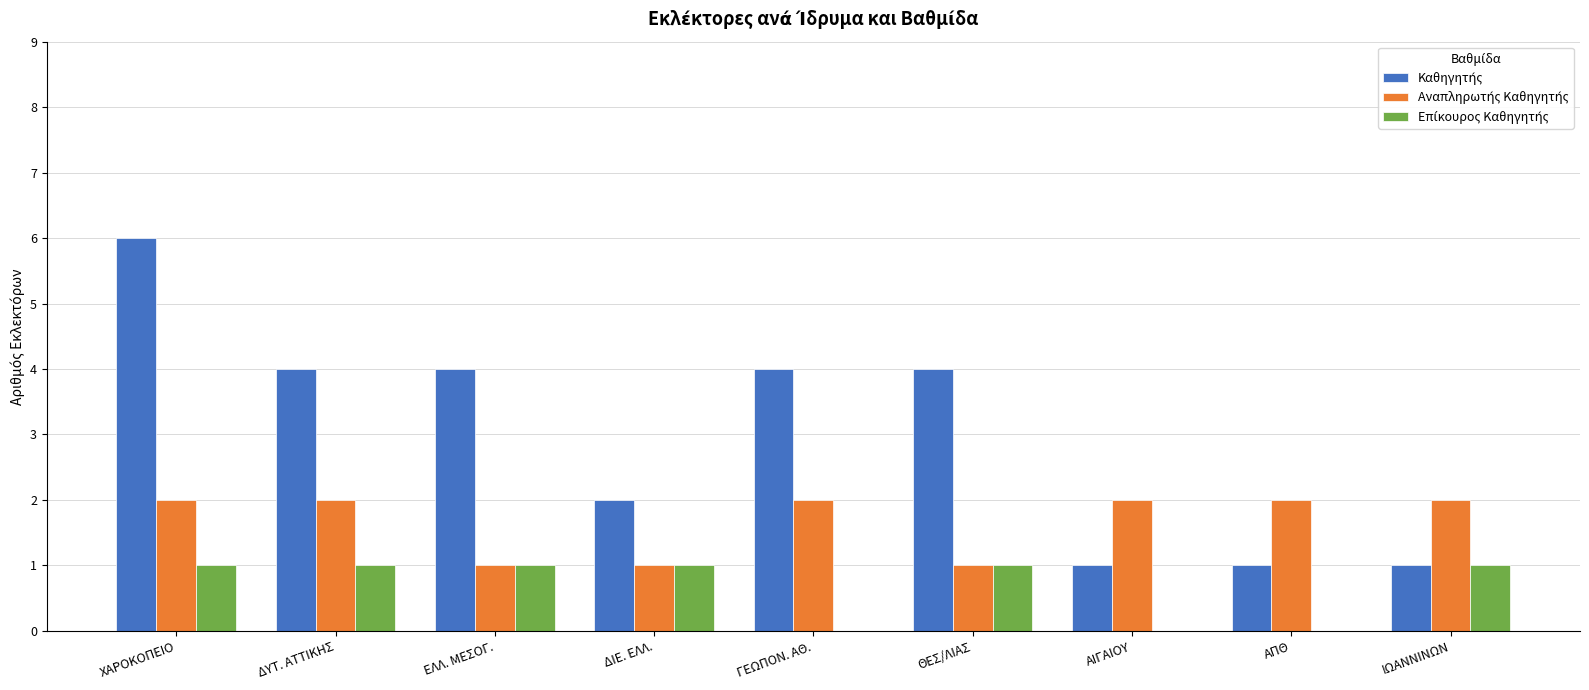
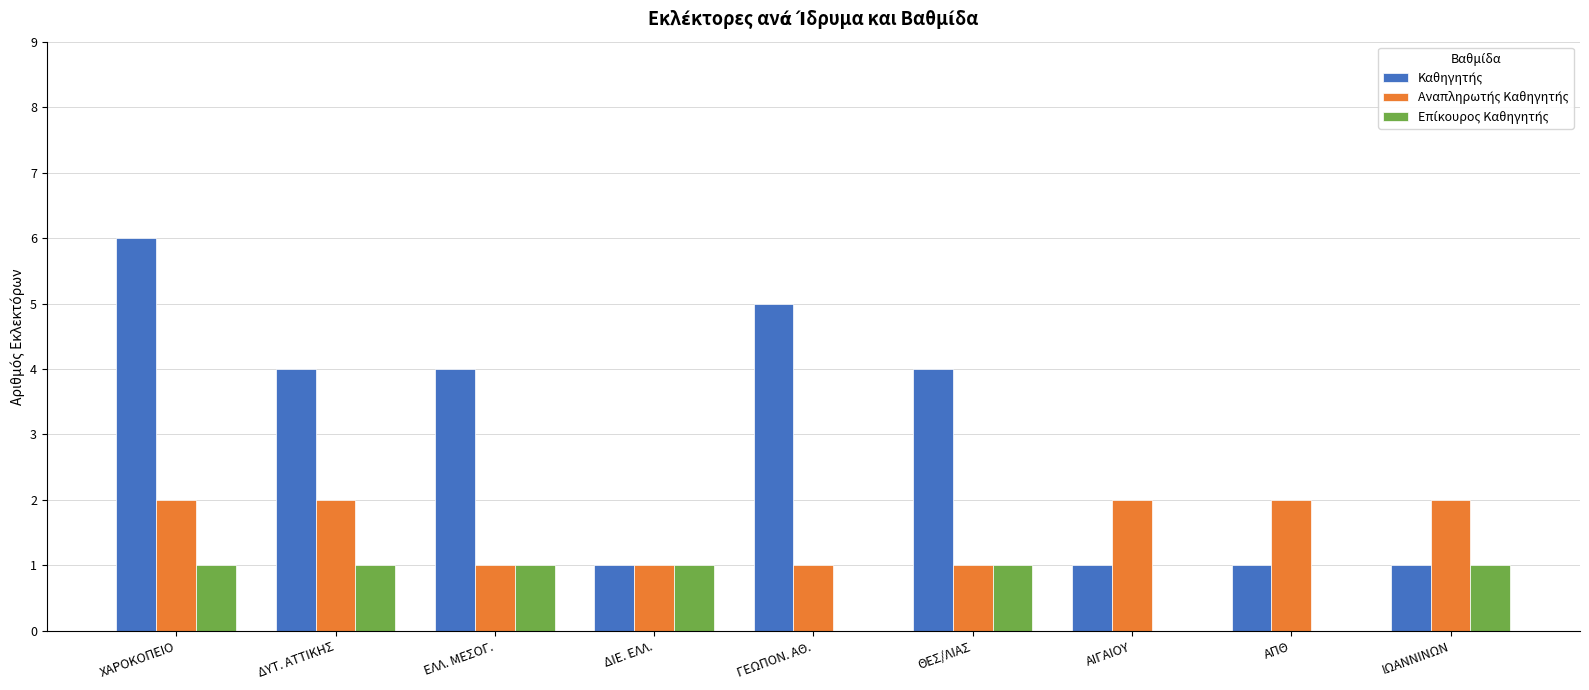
Καθηγητής, ΔΙΕ. ΕΛΛ.: 2 -> 1
Καθηγητής, ΓΕΩΠΟΝ. ΑΘ.: 4 -> 5
Αναπληρωτής Καθηγητής, ΓΕΩΠΟΝ. ΑΘ.: 2 -> 1
